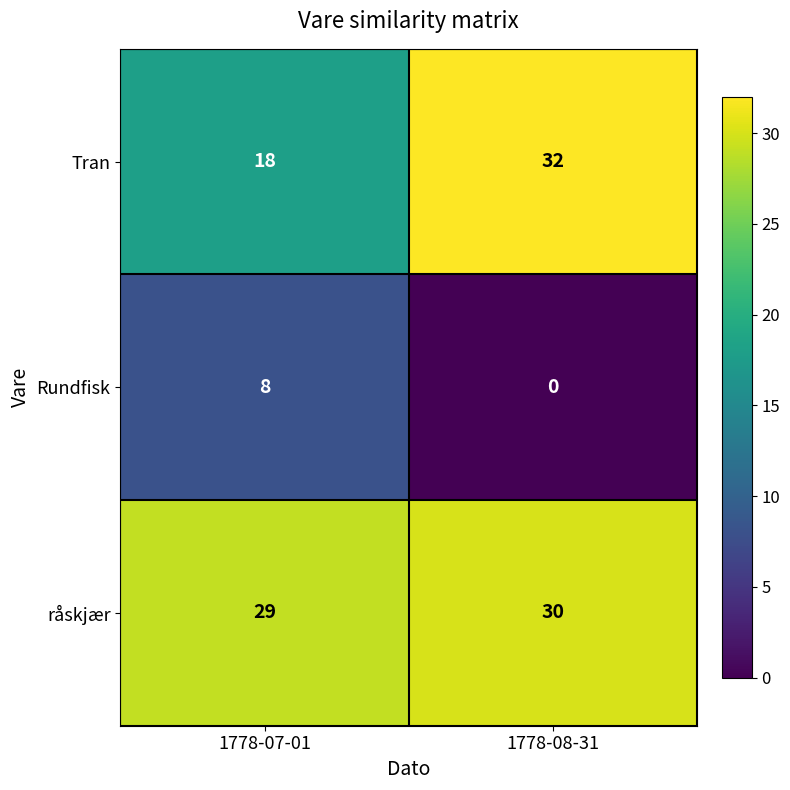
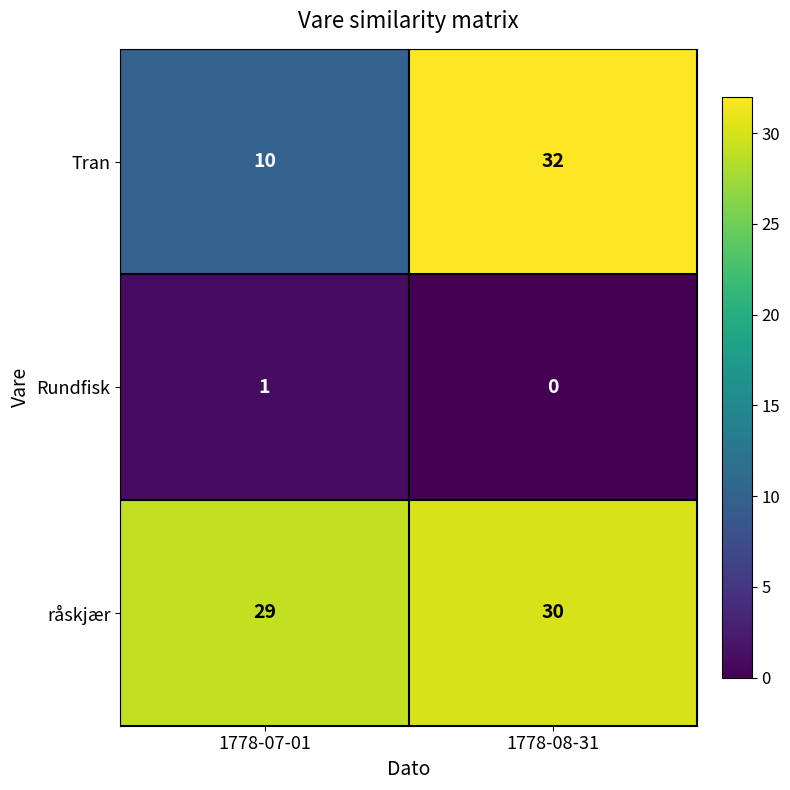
Tran, 1778-07-01: 18 -> 10
Rundfisk, 1778-07-01: 8 -> 1
